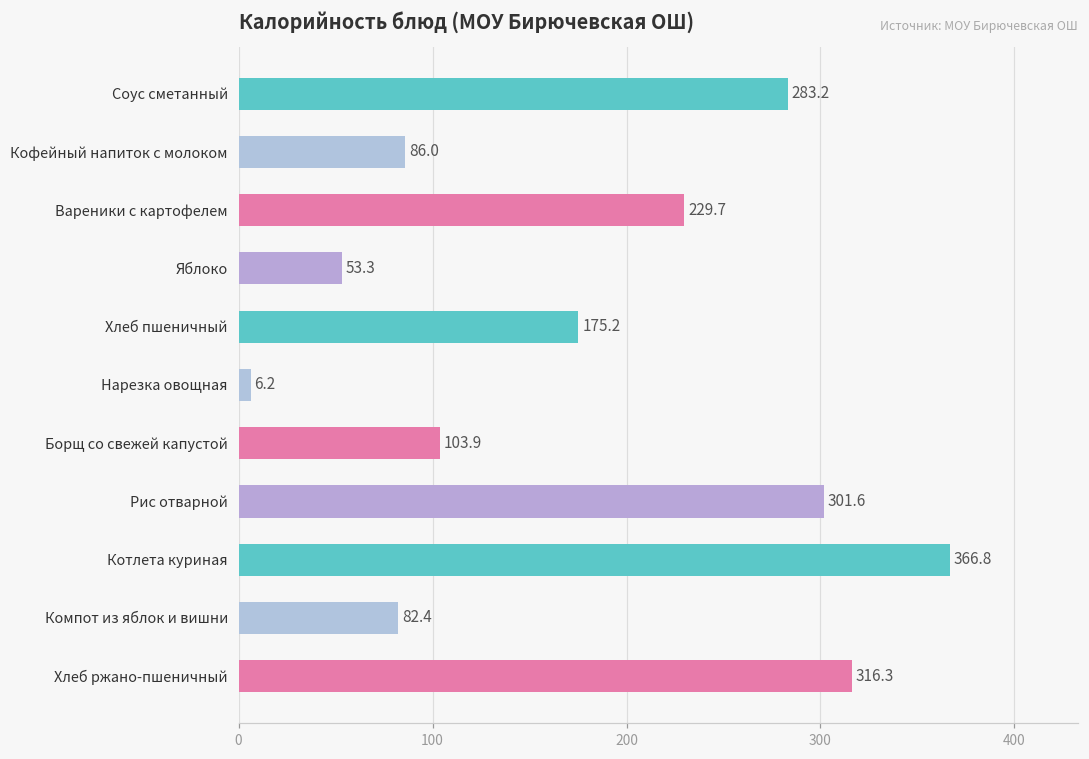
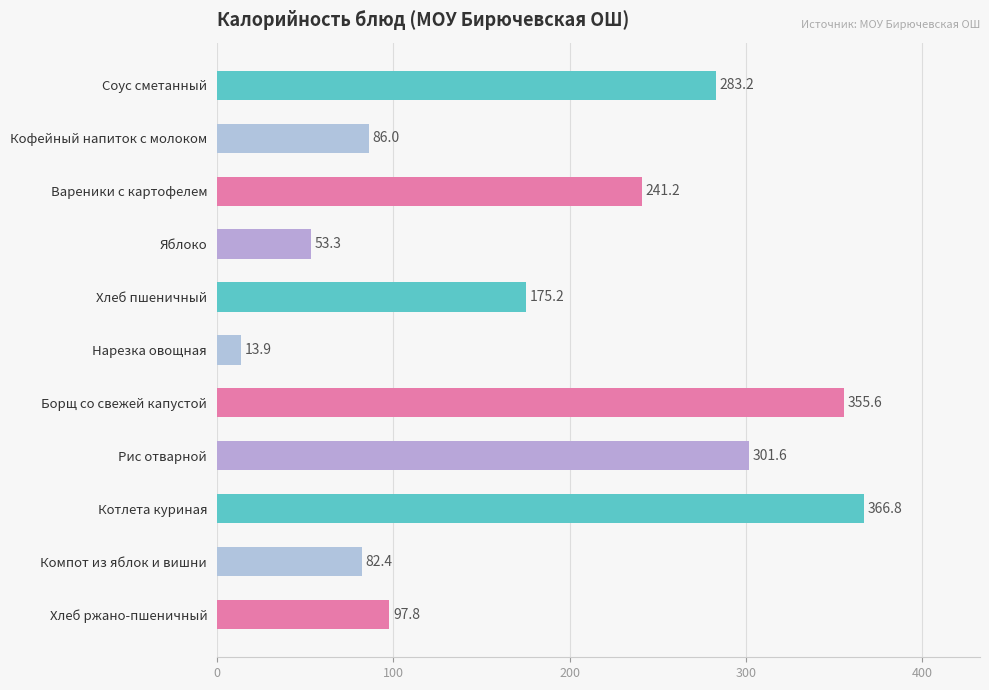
Вареники с картофелем: 229.7 -> 241.2
Нарезка овощная: 6.2 -> 13.9
Борщ со свежей капустой: 103.9 -> 355.6
Хлеб ржано-пшеничный: 316.3 -> 97.8
